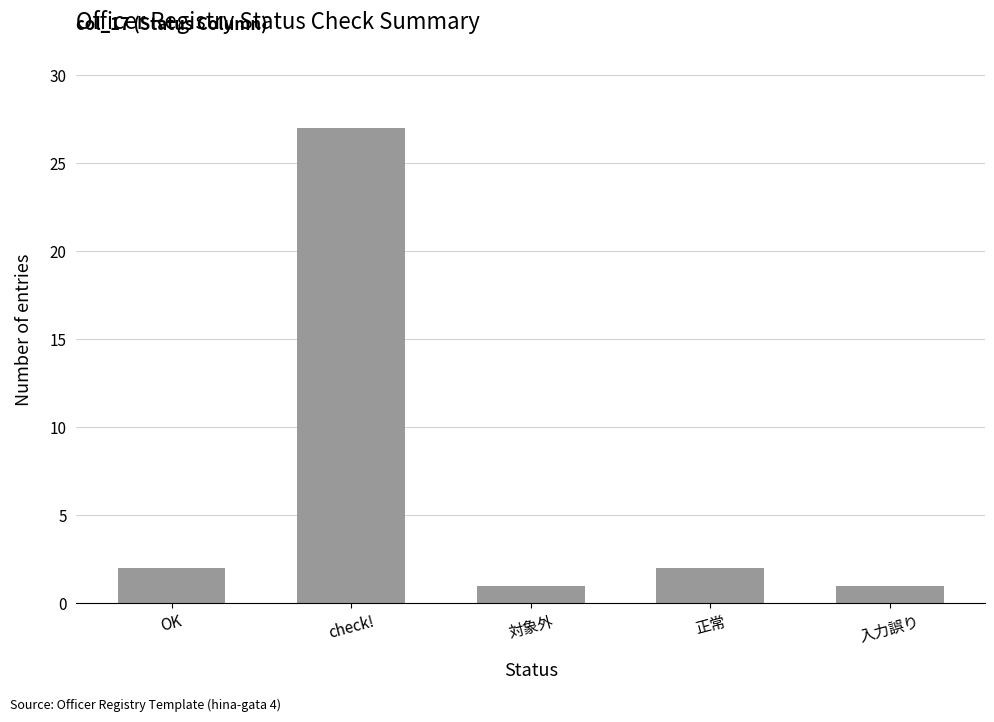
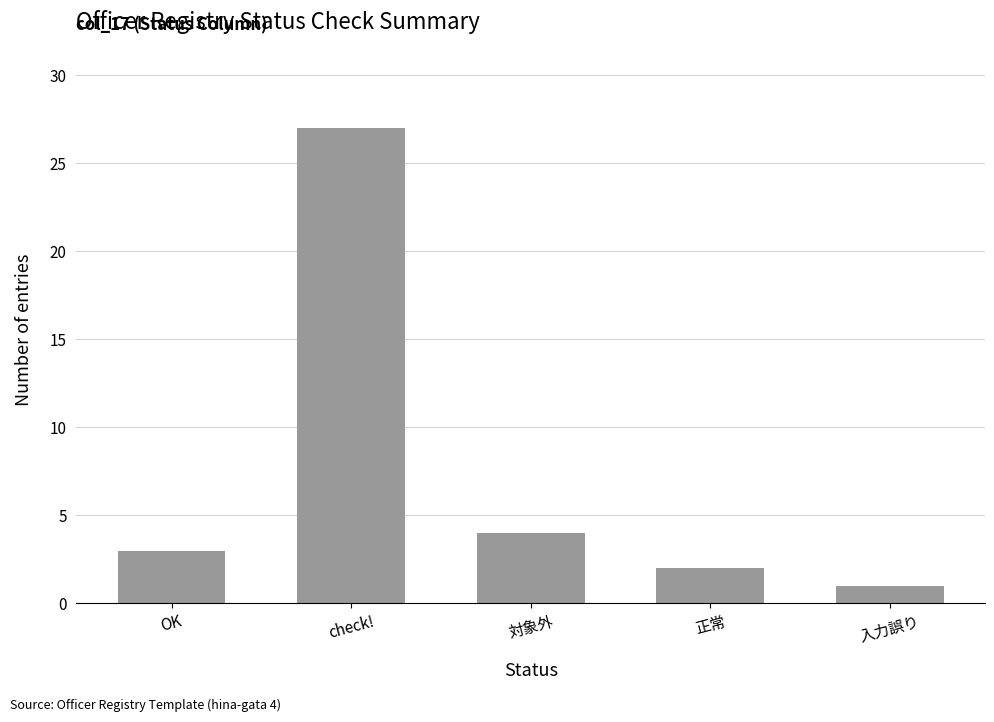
OK: 2 -> 3
対象外: 1 -> 4
